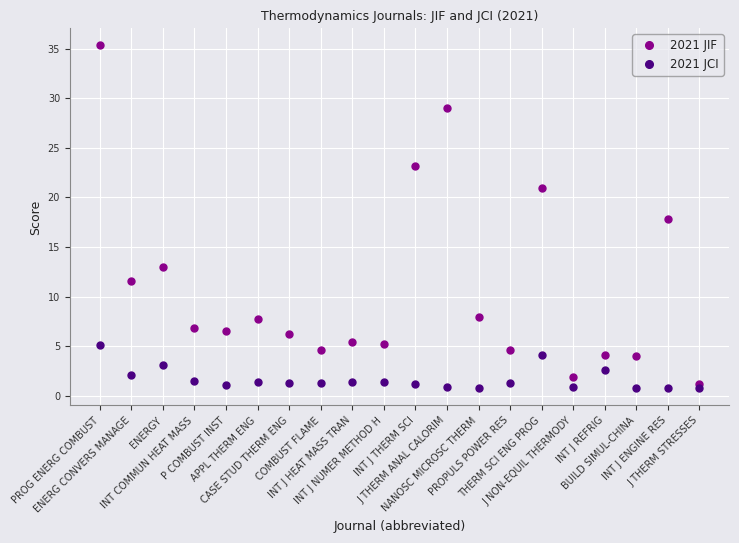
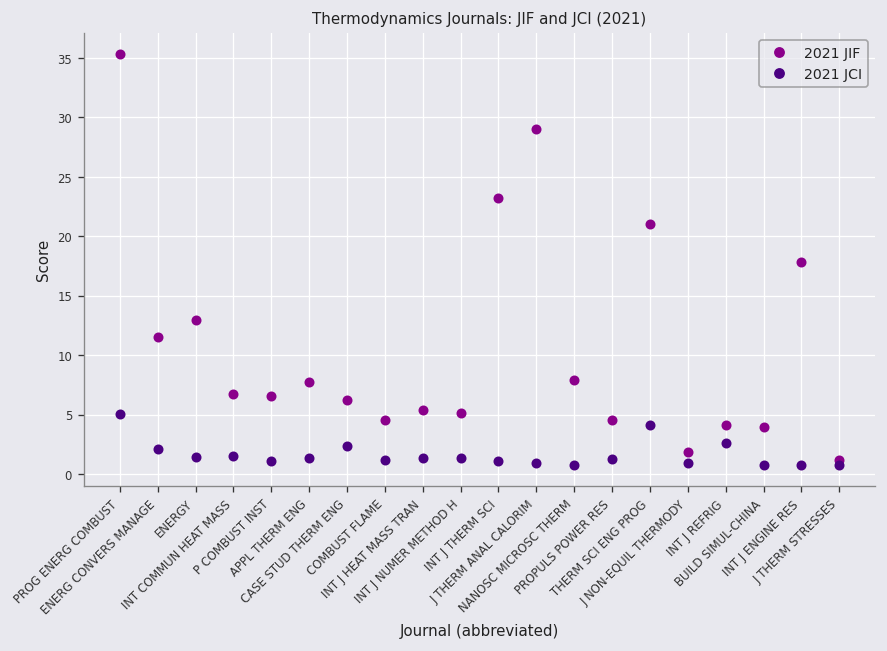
2021 JCI, ENERGY: 3 -> 1
2021 JCI, CASE STUD THERM ENG: 1 -> 2
